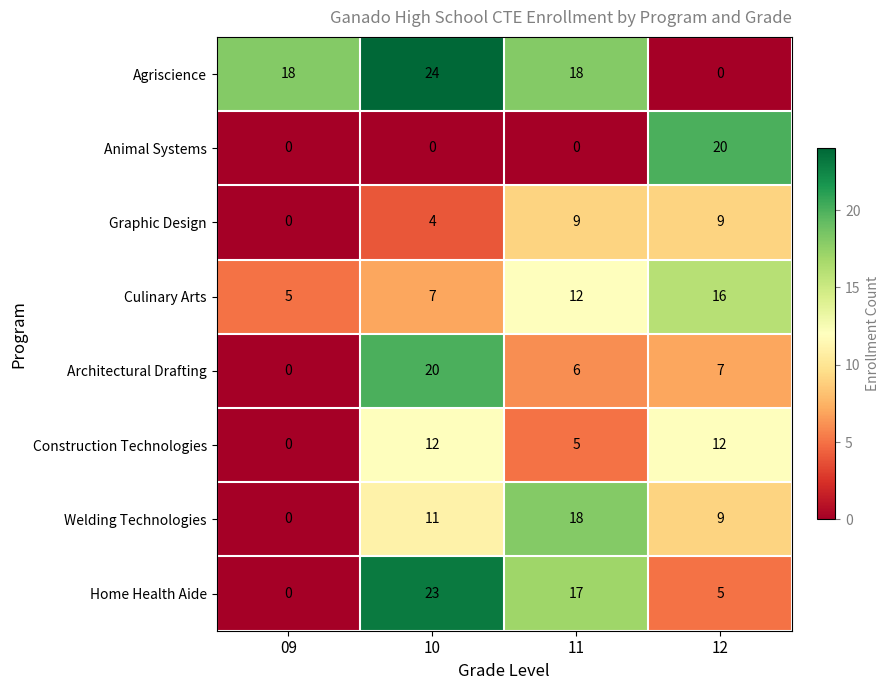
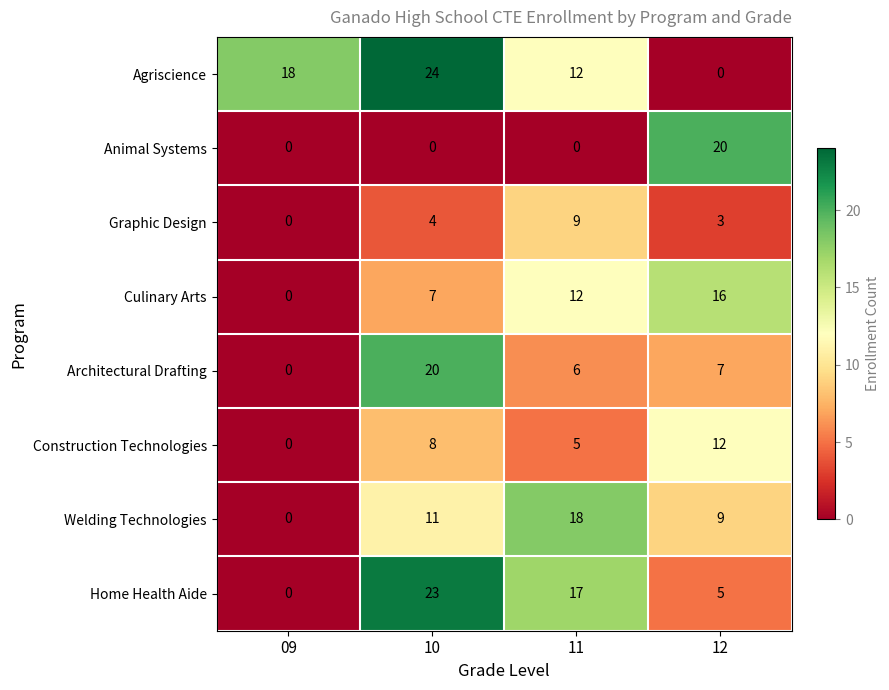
Agriscience, 11: 18 -> 12
Graphic Design, 12: 9 -> 3
Culinary Arts, 09: 5 -> 0
Construction Technologies, 10: 12 -> 8
